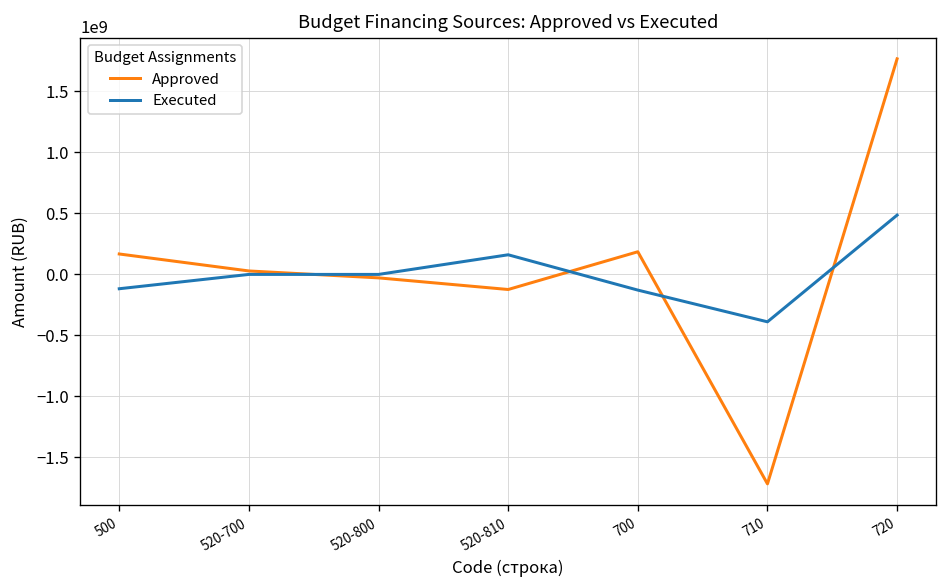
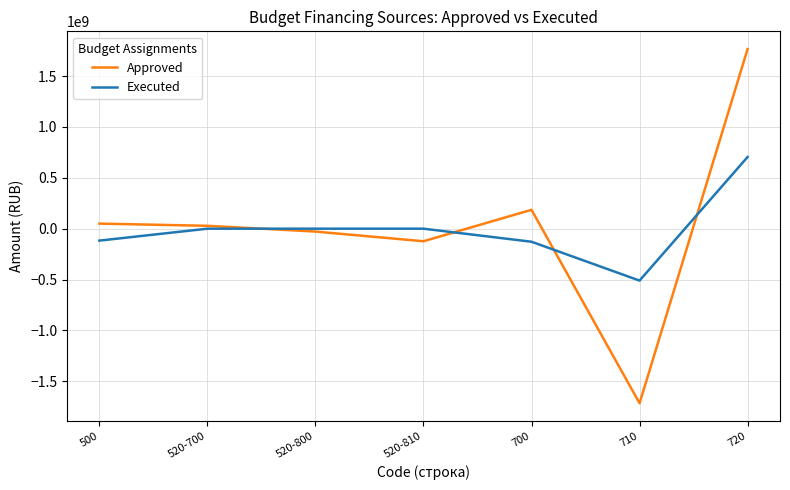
Approved, 500: 170000000 -> 50000000
Executed, 520-810: 160000000 -> 0
Executed, 710: -390000000 -> -510000000
Executed, 720: 490000000 -> 700000000
